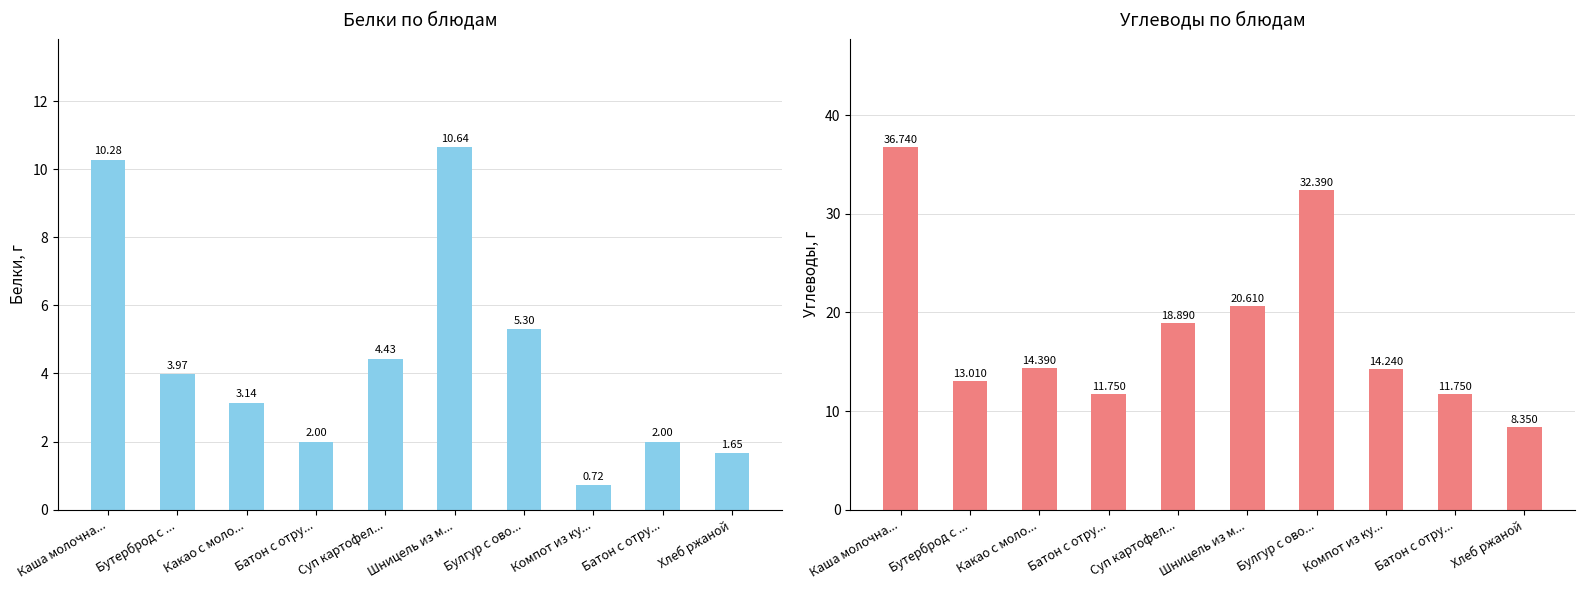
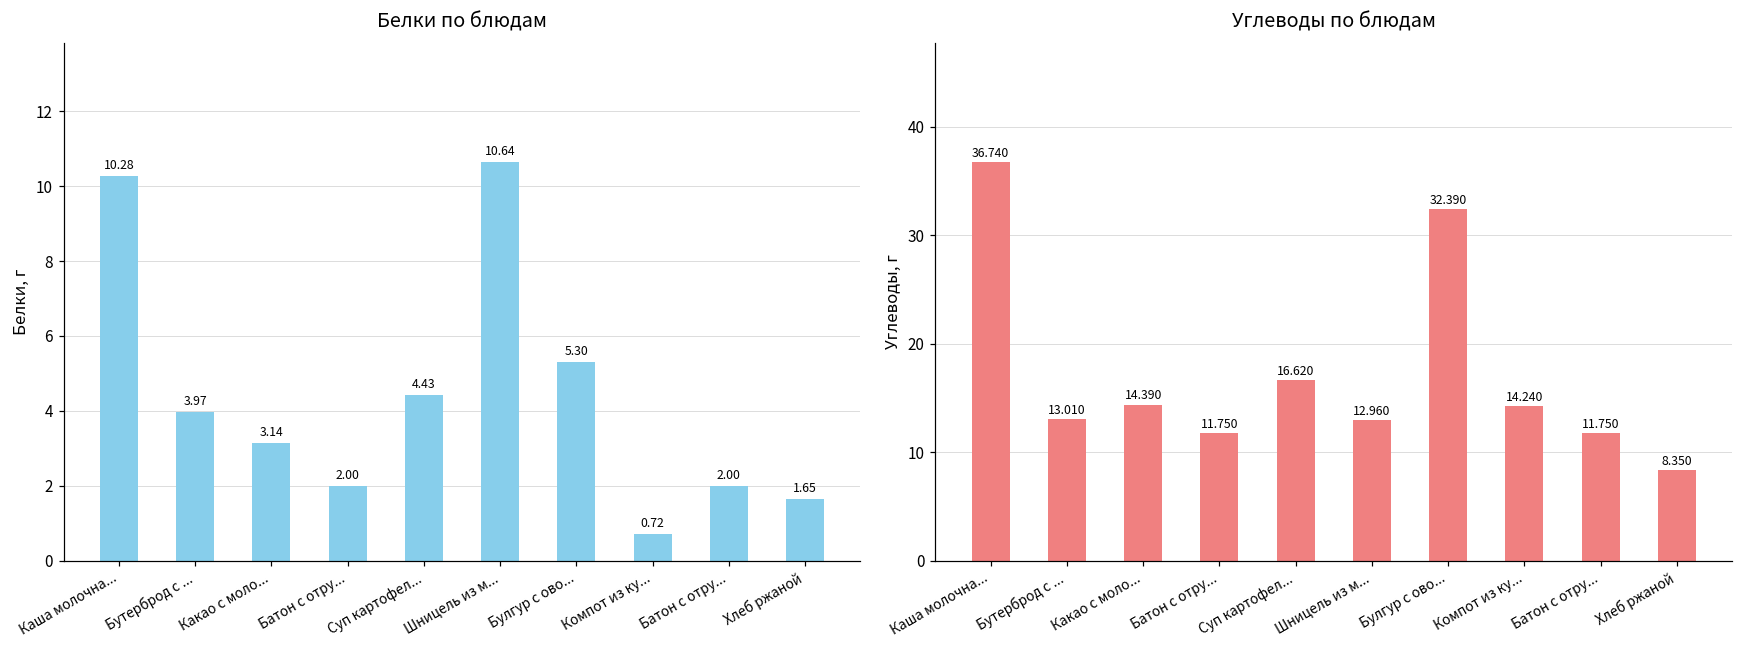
Углеводы по блюдам, Суп картофел...: 18.890 -> 16.620
Углеводы по блюдам, Шницель из м...: 20.610 -> 12.960
